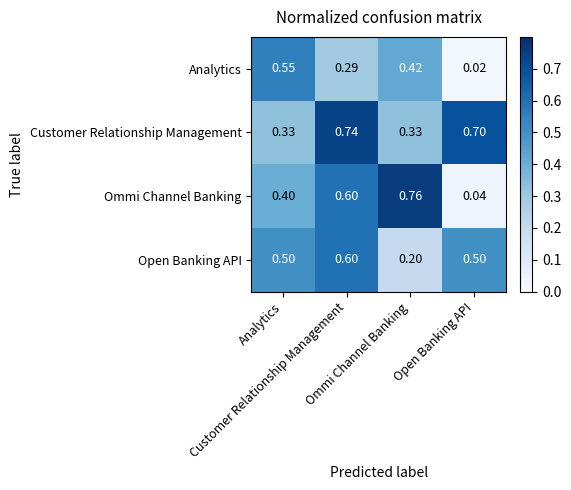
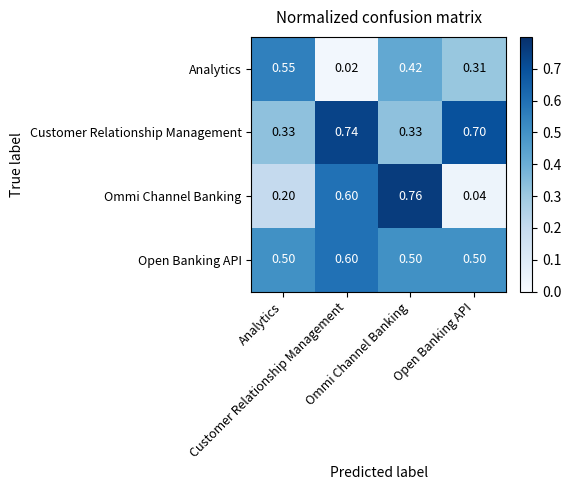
Analytics, Customer Relationship Management: 0.29 -> 0.02
Analytics, Open Banking API: 0.02 -> 0.31
Ommi Channel Banking, Analytics: 0.40 -> 0.20
Open Banking API, Ommi Channel Banking: 0.20 -> 0.50
